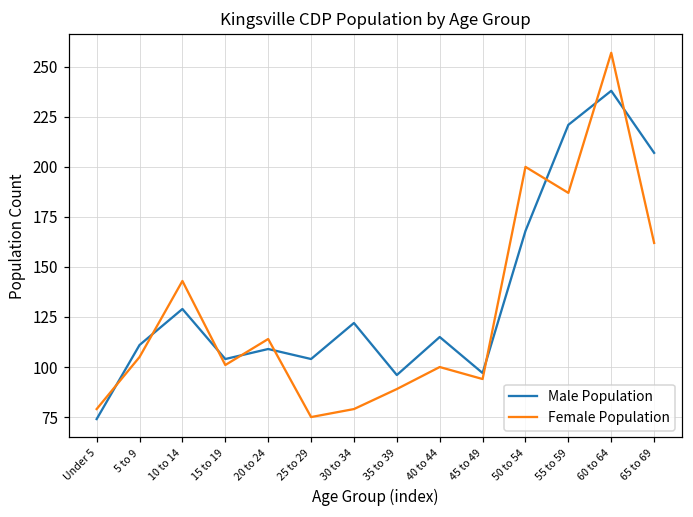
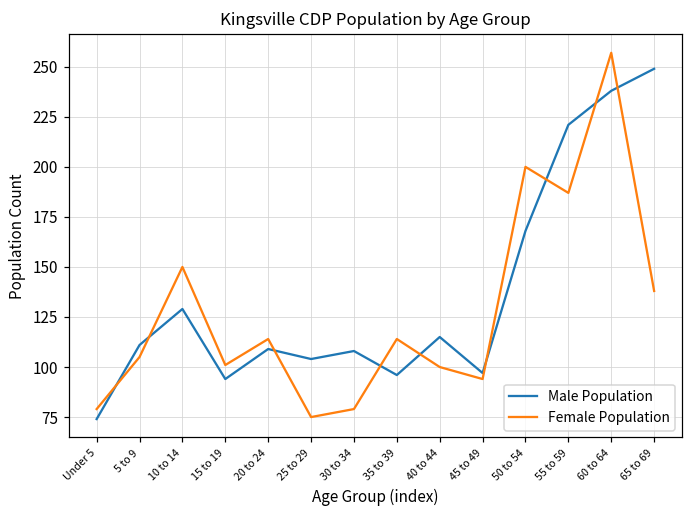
Female Population, 10 to 14: 143 -> 150
Male Population, 15 to 19: 104 -> 94
Male Population, 30 to 34: 122 -> 108
Female Population, 35 to 39: 89 -> 114
Male Population, 65 to 69: 207 -> 249
Female Population, 65 to 69: 162 -> 138
